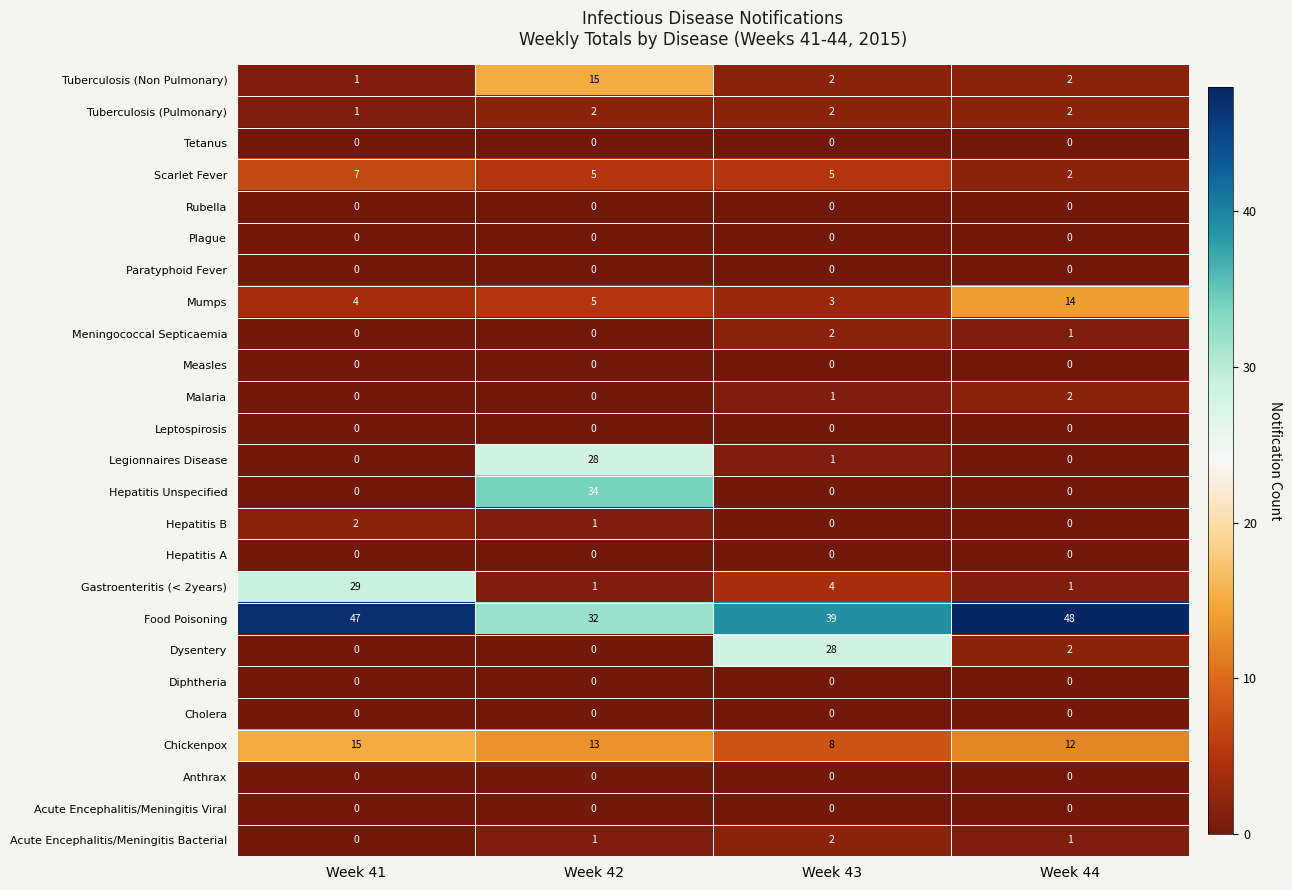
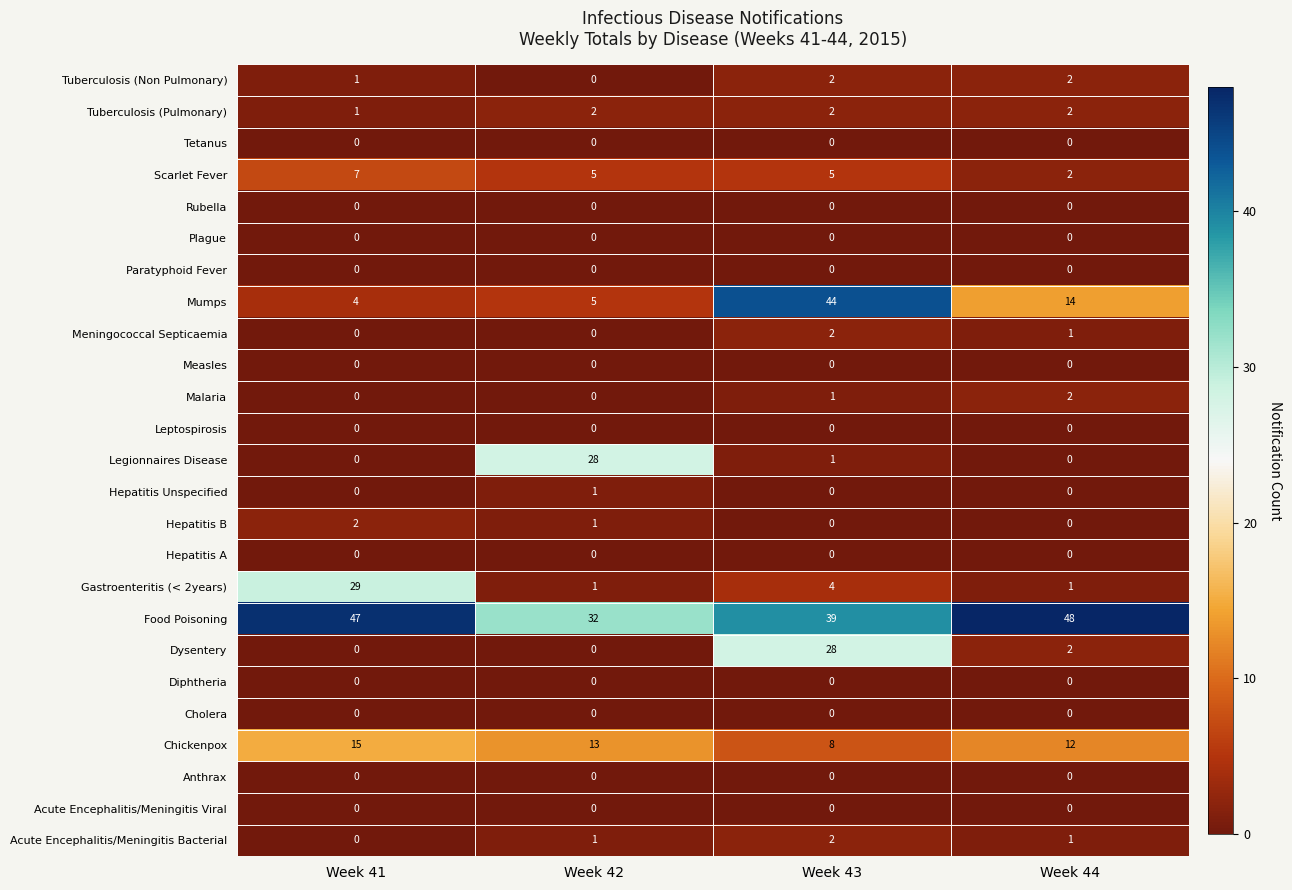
Tuberculosis (Non Pulmonary), Week 42: 15 -> 0
Mumps, Week 43: 3 -> 44
Hepatitis Unspecified, Week 42: 34 -> 1
